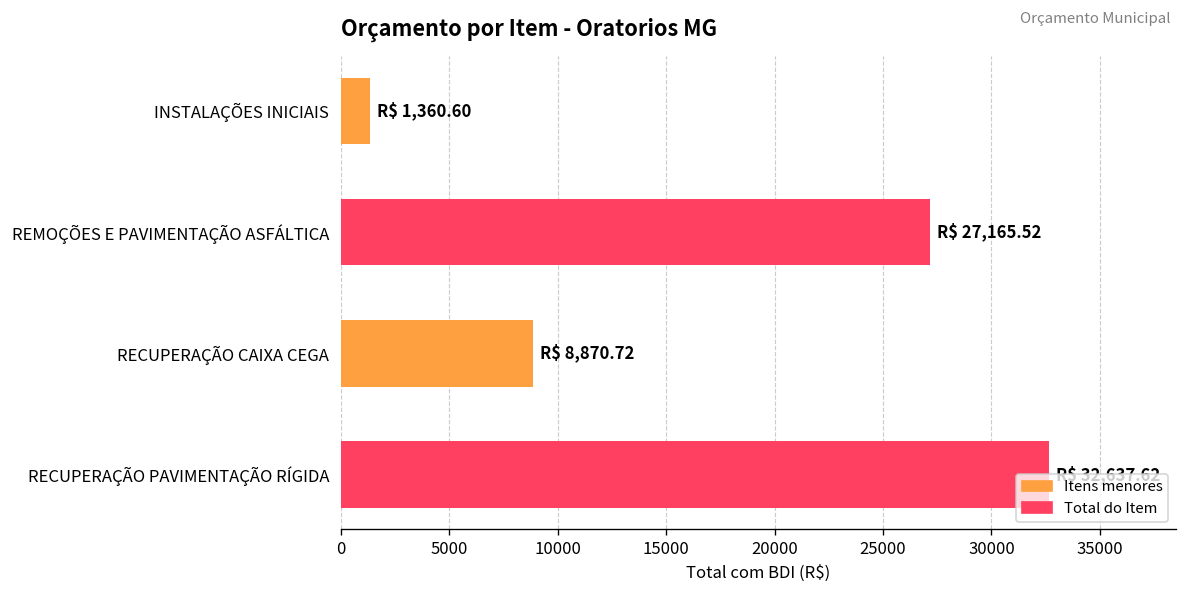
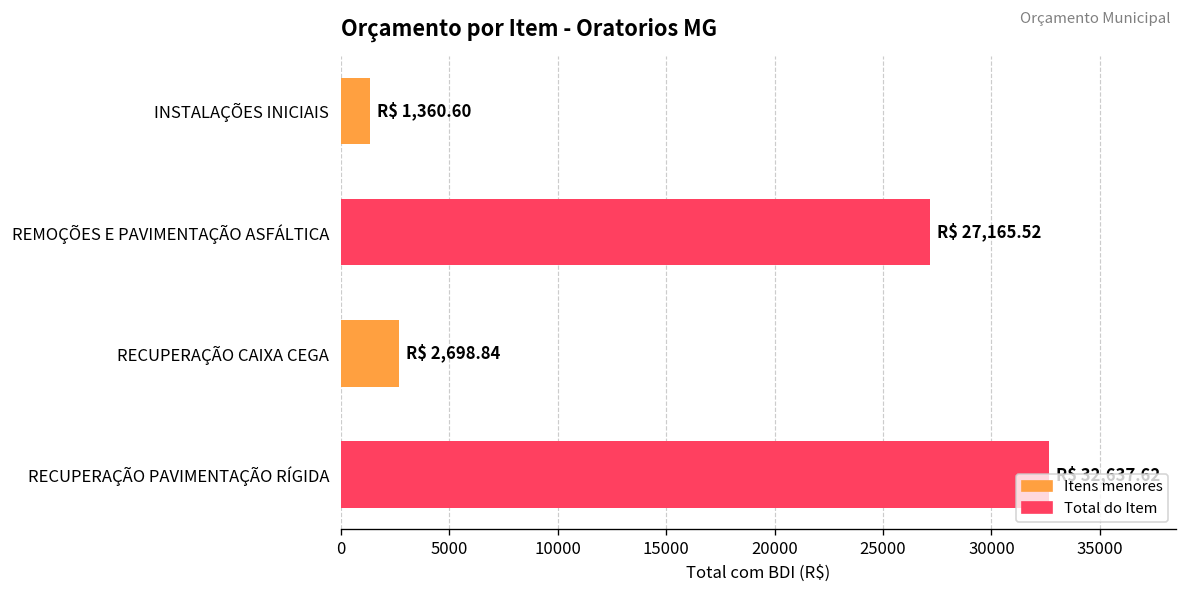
RECUPERAÇÃO CAIXA CEGA: 8,870.72 -> 2,698.84
